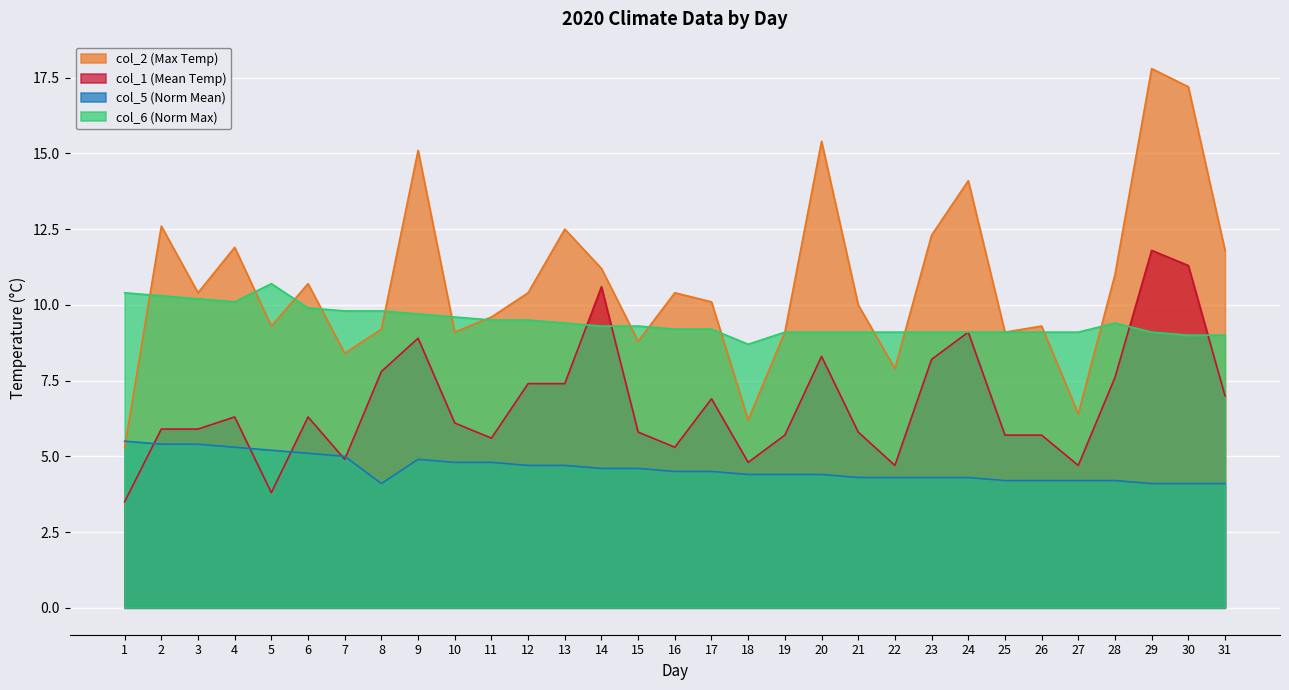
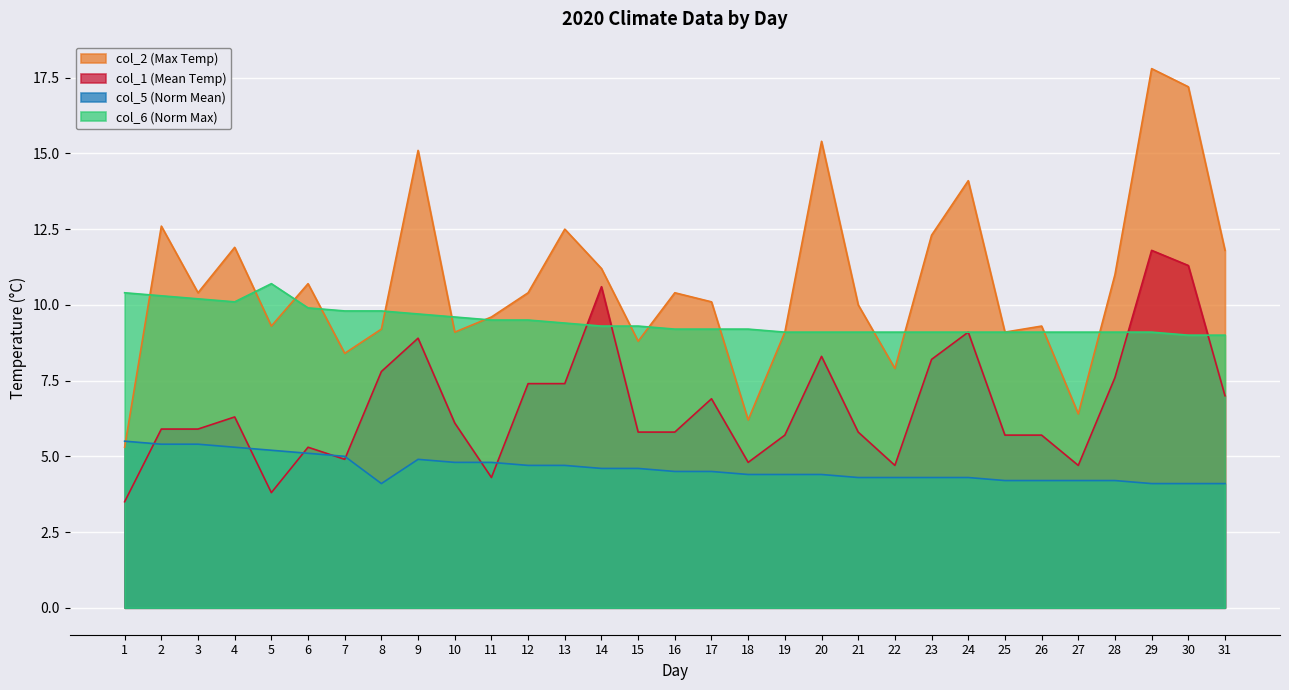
col_1 (Mean Temp), 6: 6.3 -> 5.3
col_1 (Mean Temp), 11: 5.6 -> 4.3
col_1 (Mean Temp), 16: 5.3 -> 5.8
col_6 (Norm Max), 18: 8.7 -> 9.2
col_6 (Norm Max), 28: 9.4 -> 9.1
